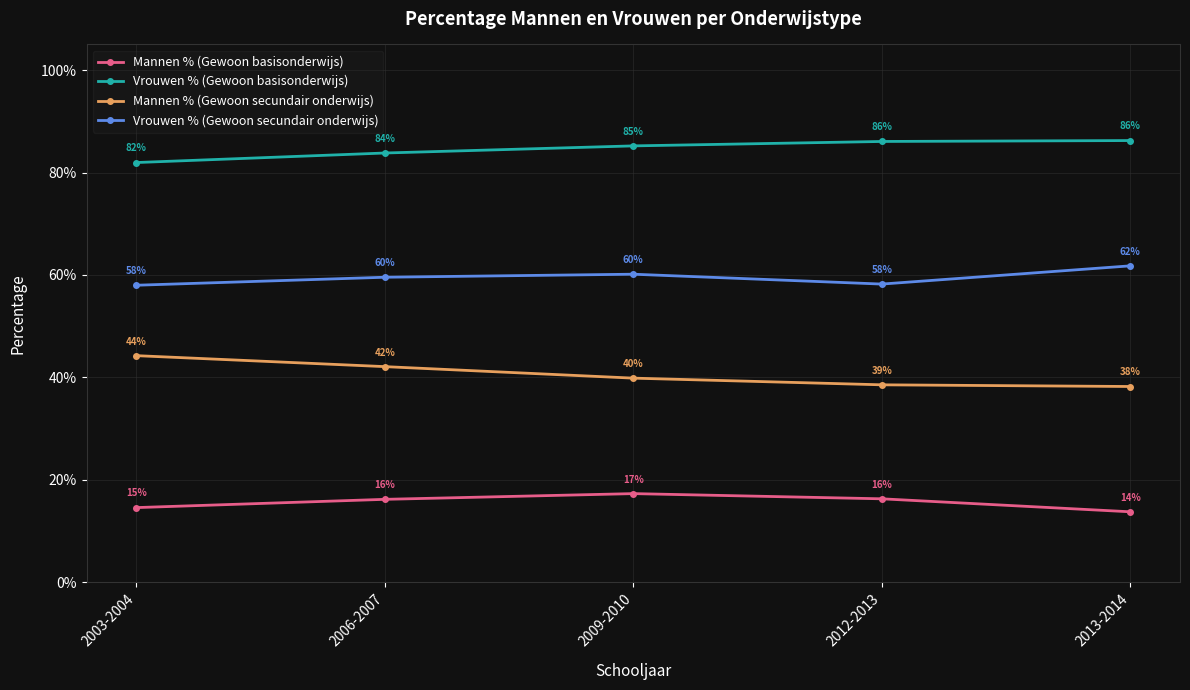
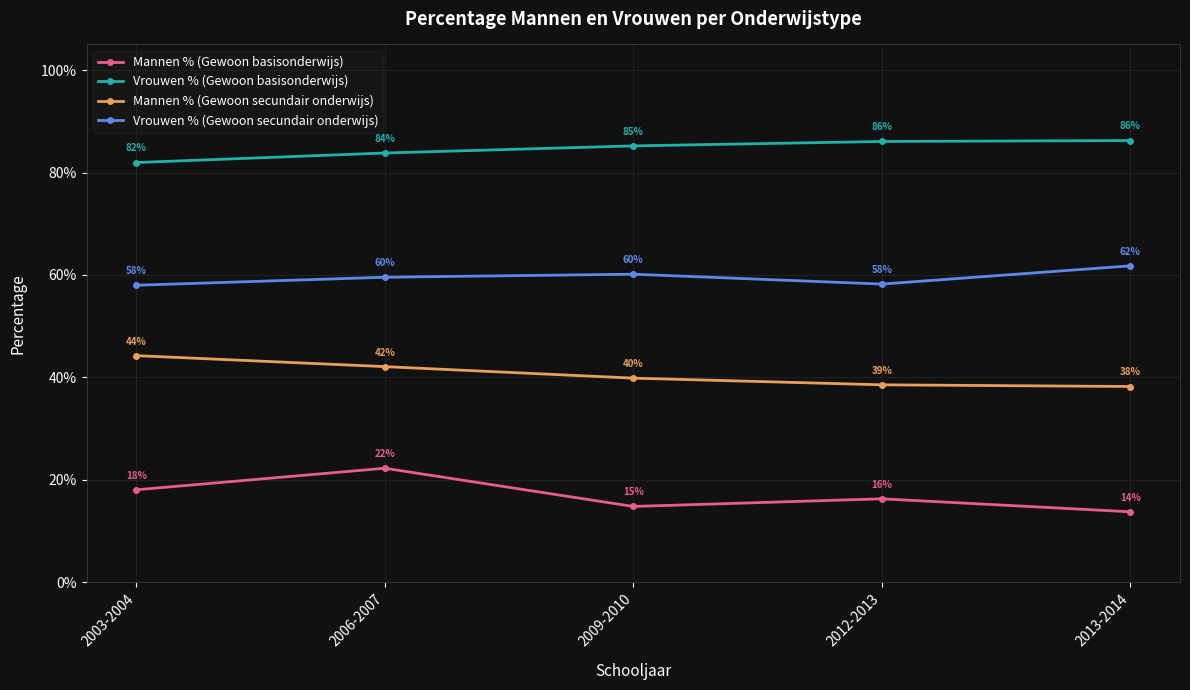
Mannen % (Gewoon basisonderwijs), 2003-2004: 15% -> 18%
Mannen % (Gewoon basisonderwijs), 2006-2007: 16% -> 22%
Mannen % (Gewoon basisonderwijs), 2009-2010: 17% -> 15%
